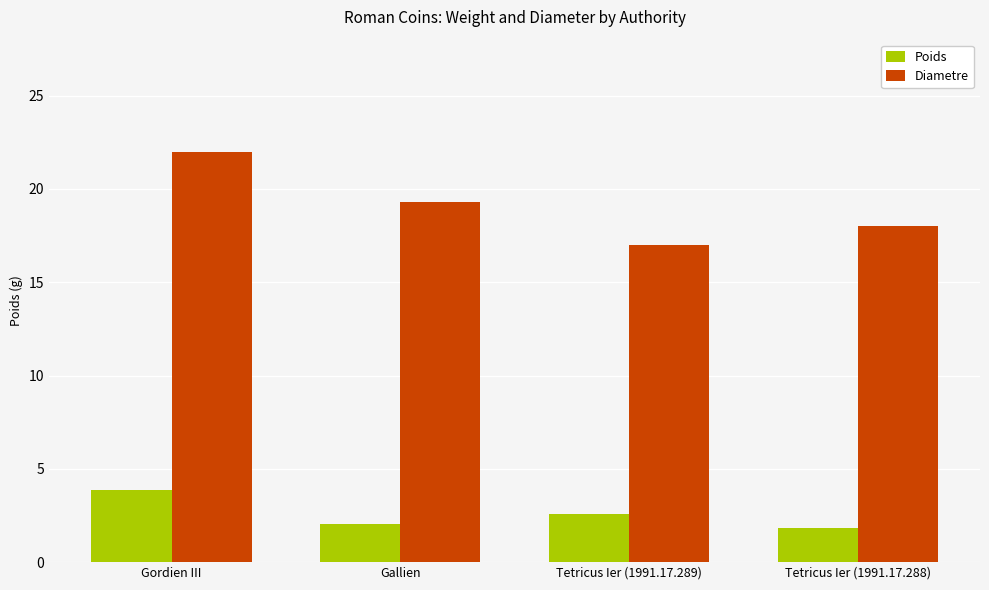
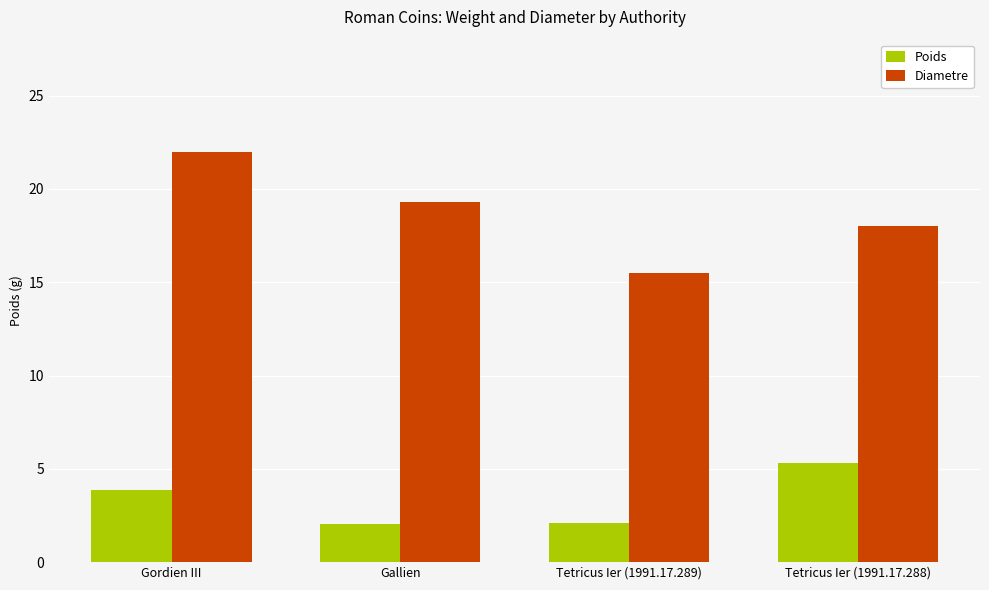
Poids, Tetricus Ier (1991.17.289): 2.6 -> 2.1
Diametre, Tetricus Ier (1991.17.289): 17.0 -> 15.5
Poids, Tetricus Ier (1991.17.288): 1.8 -> 5.3
